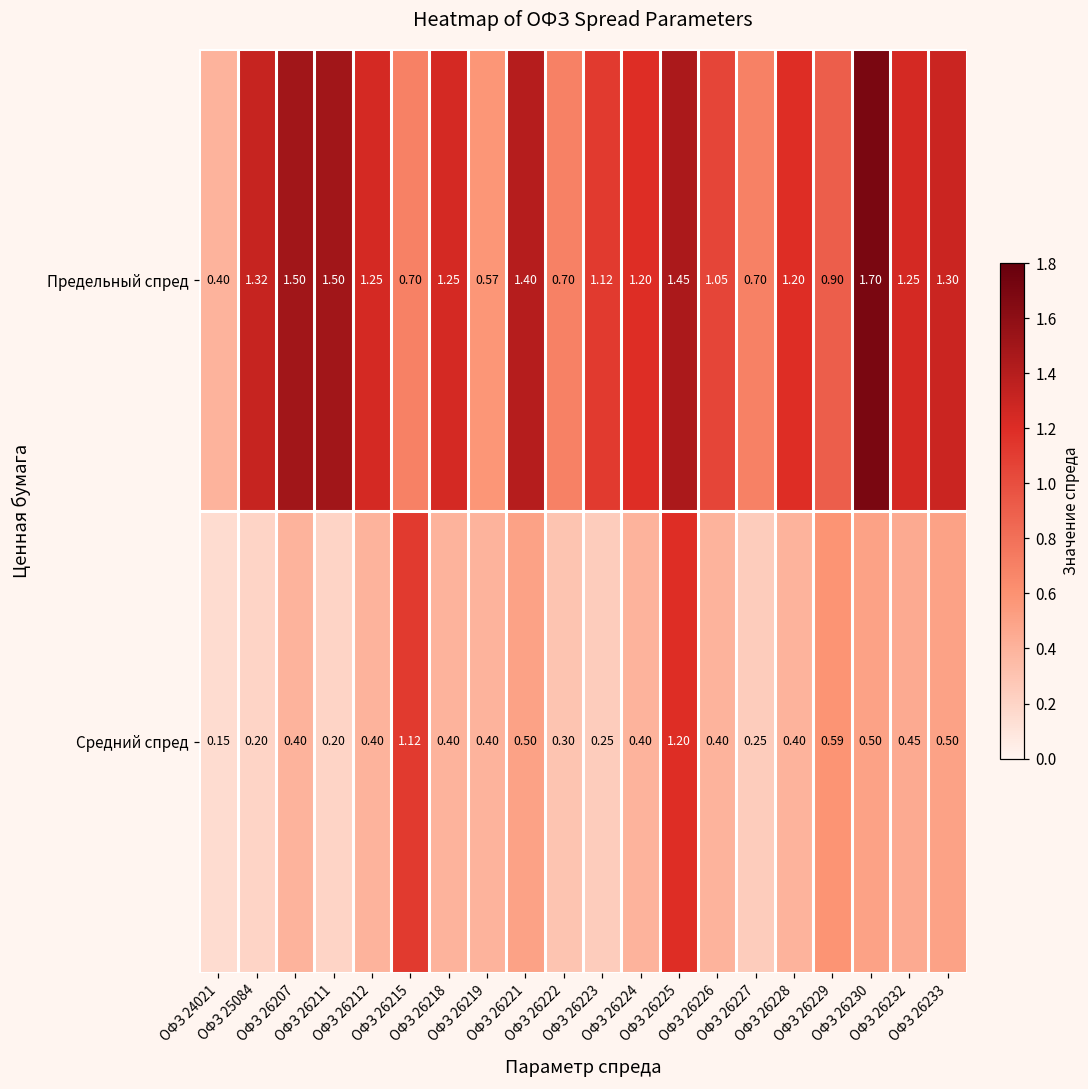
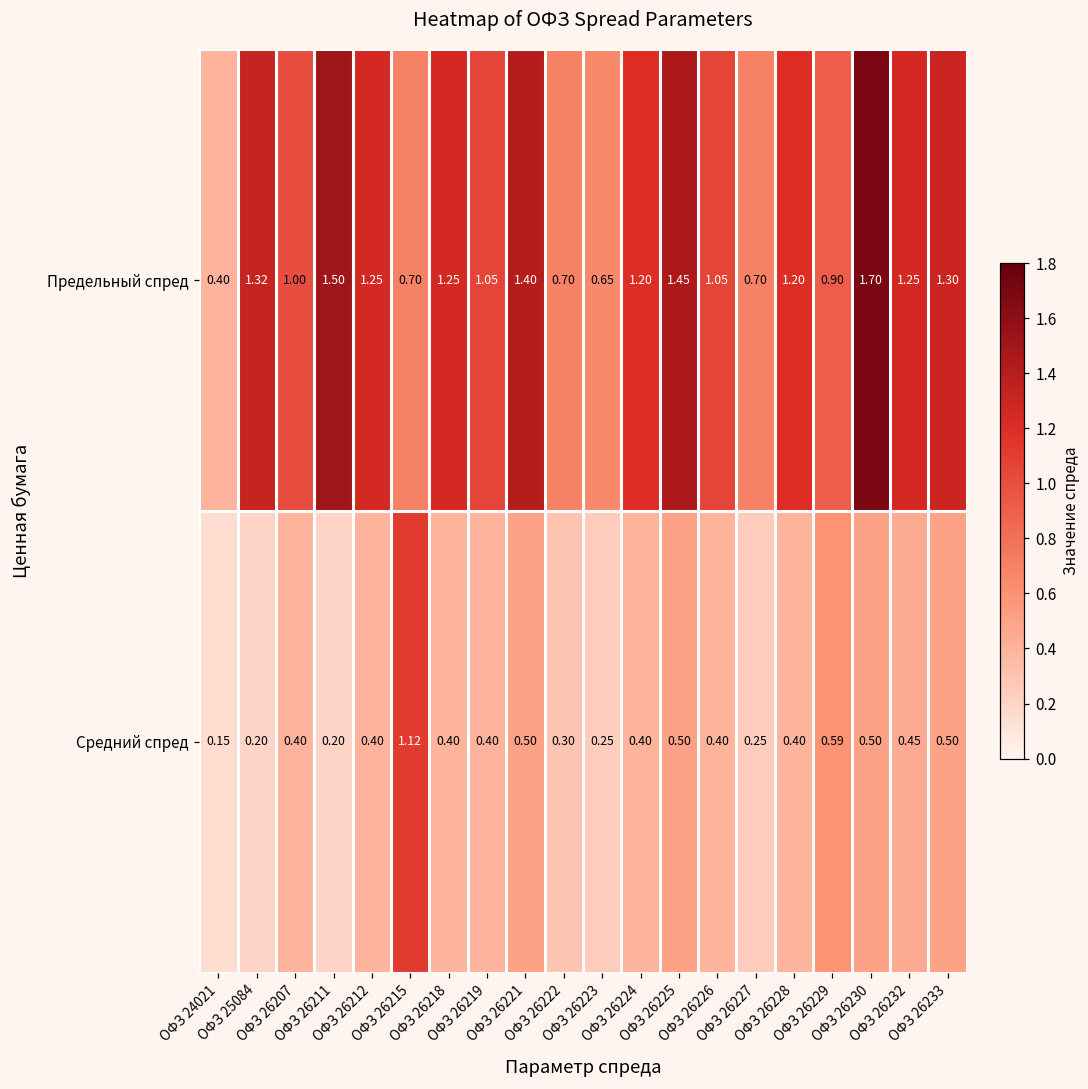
Предельный спред, ОФЗ 26207: 1.50 -> 1.00
Предельный спред, ОФЗ 26219: 0.57 -> 1.05
Предельный спред, ОФЗ 26223: 1.12 -> 0.65
Средний спред, ОФЗ 26225: 1.20 -> 0.50
